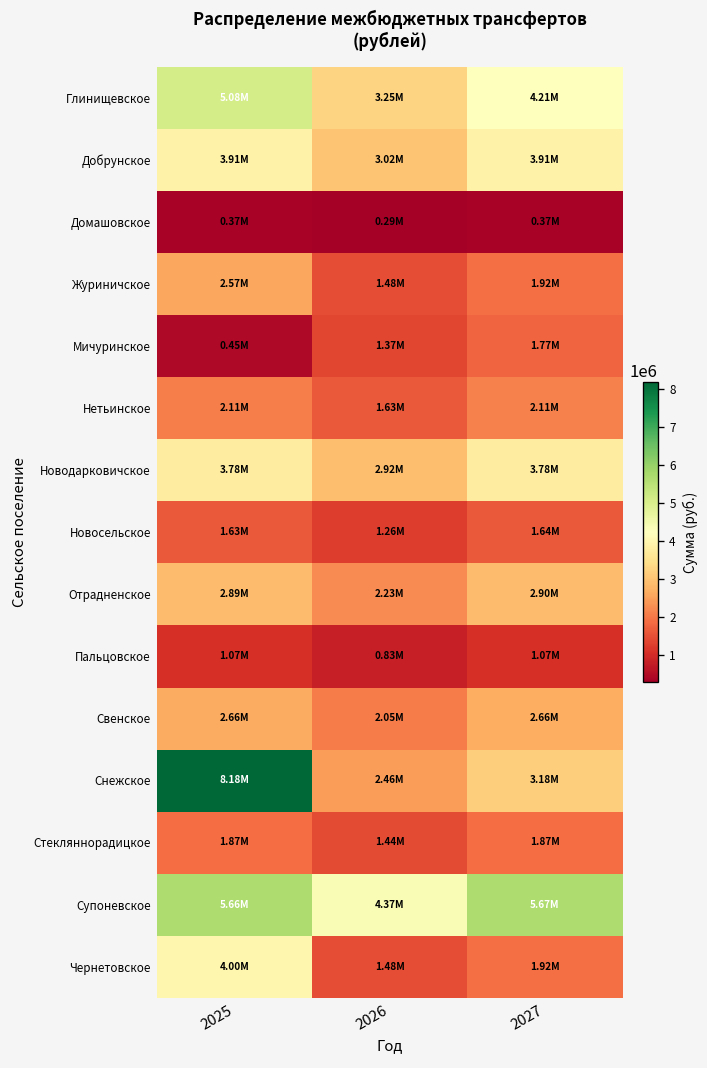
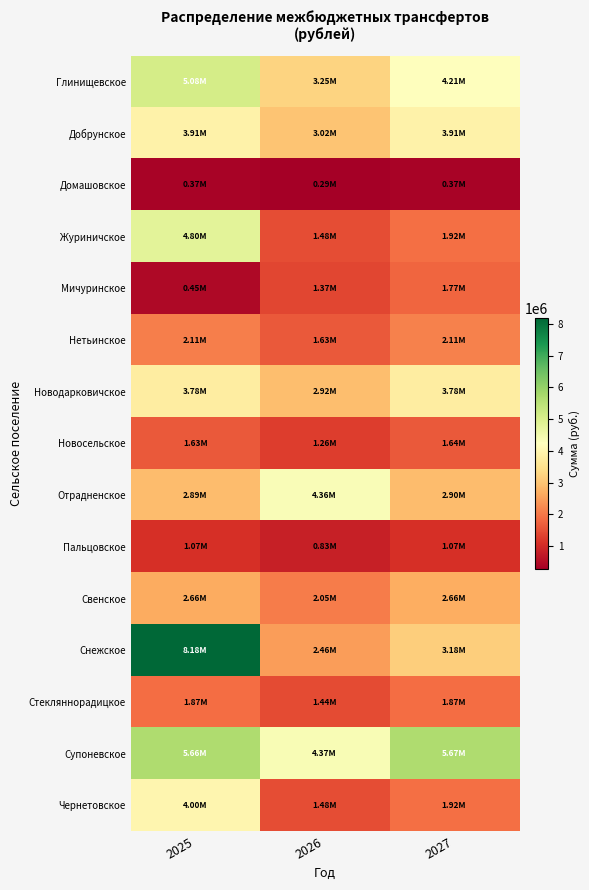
Журиничское, 2025: 2.57M -> 4.80M
Отрадненское, 2026: 2.23M -> 4.36M
